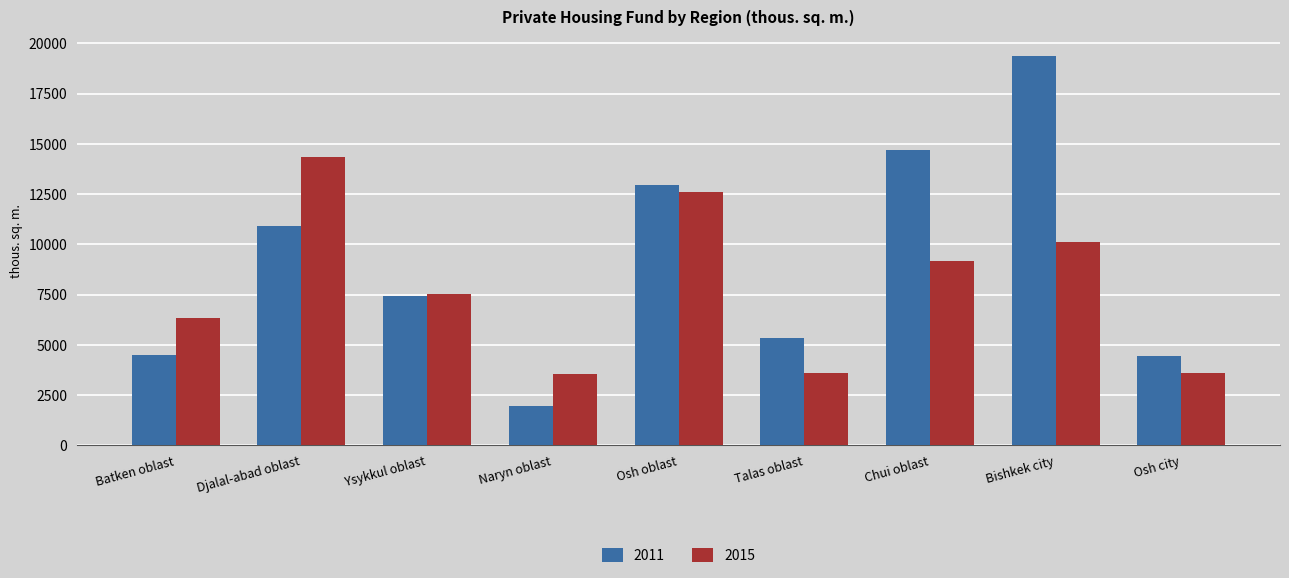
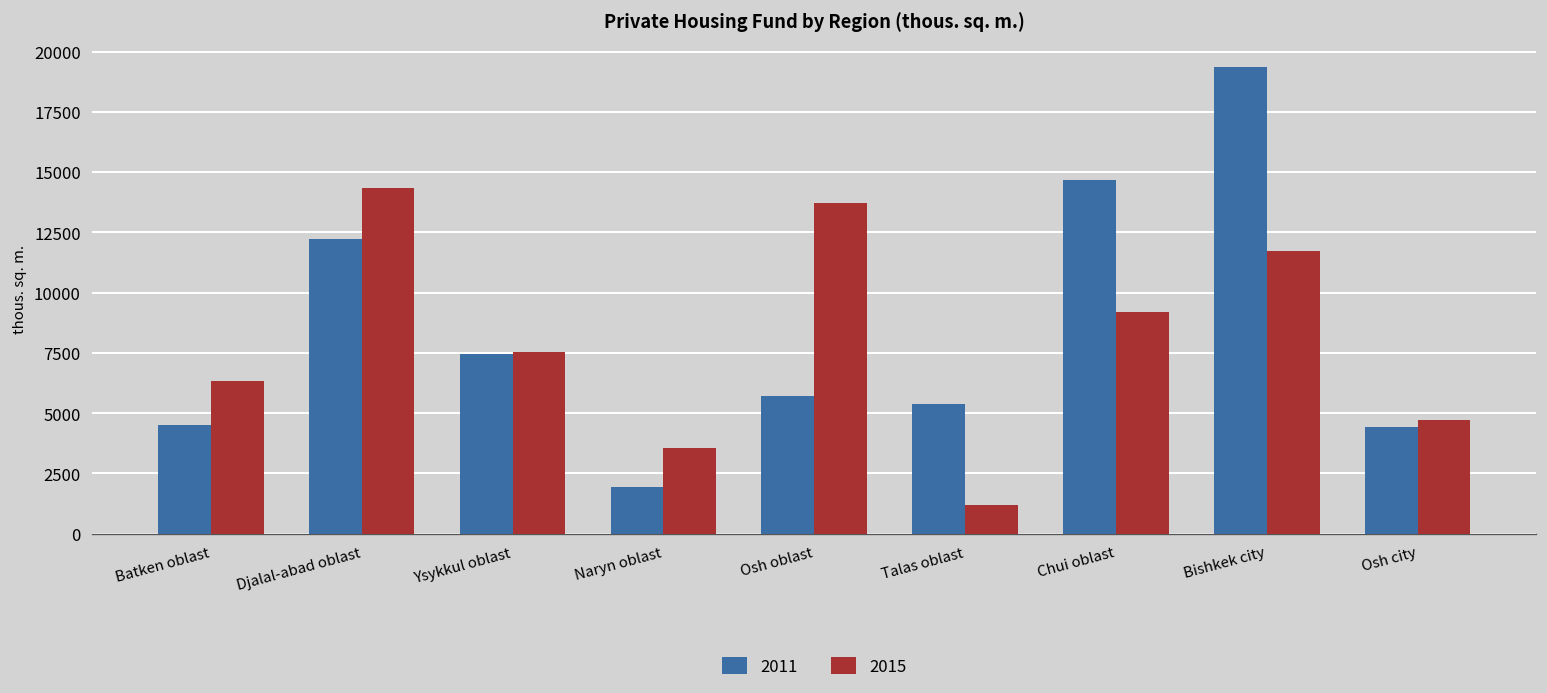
2011, Djalal-abad oblast: 10900 -> 12200
2011, Osh oblast: 13000 -> 5700
2015, Osh oblast: 12600 -> 13700
2015, Talas oblast: 3600 -> 1200
2015, Bishkek city: 10100 -> 11700
2015, Osh city: 3600 -> 4700
